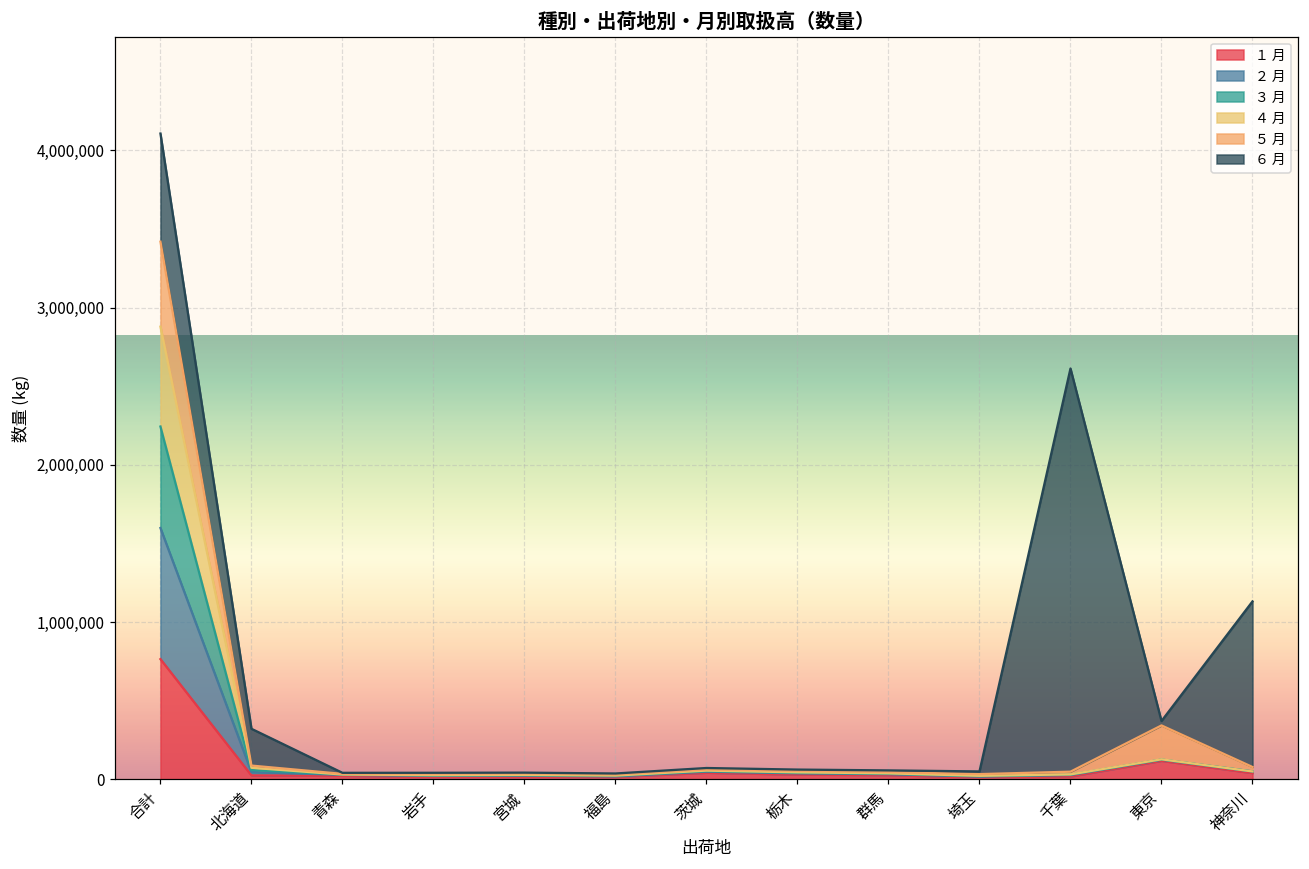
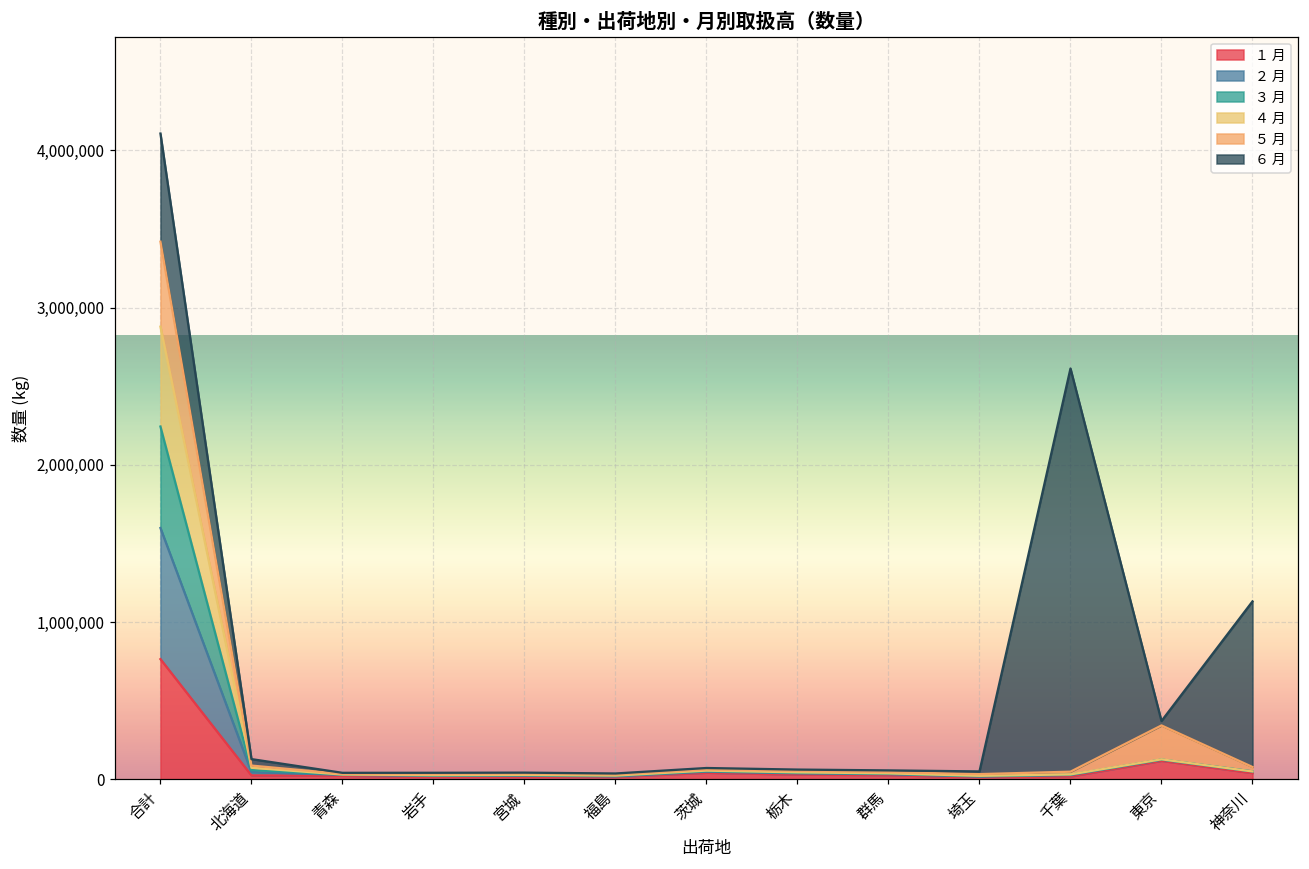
６ 月, 北海道: 230,000 -> 40,000
